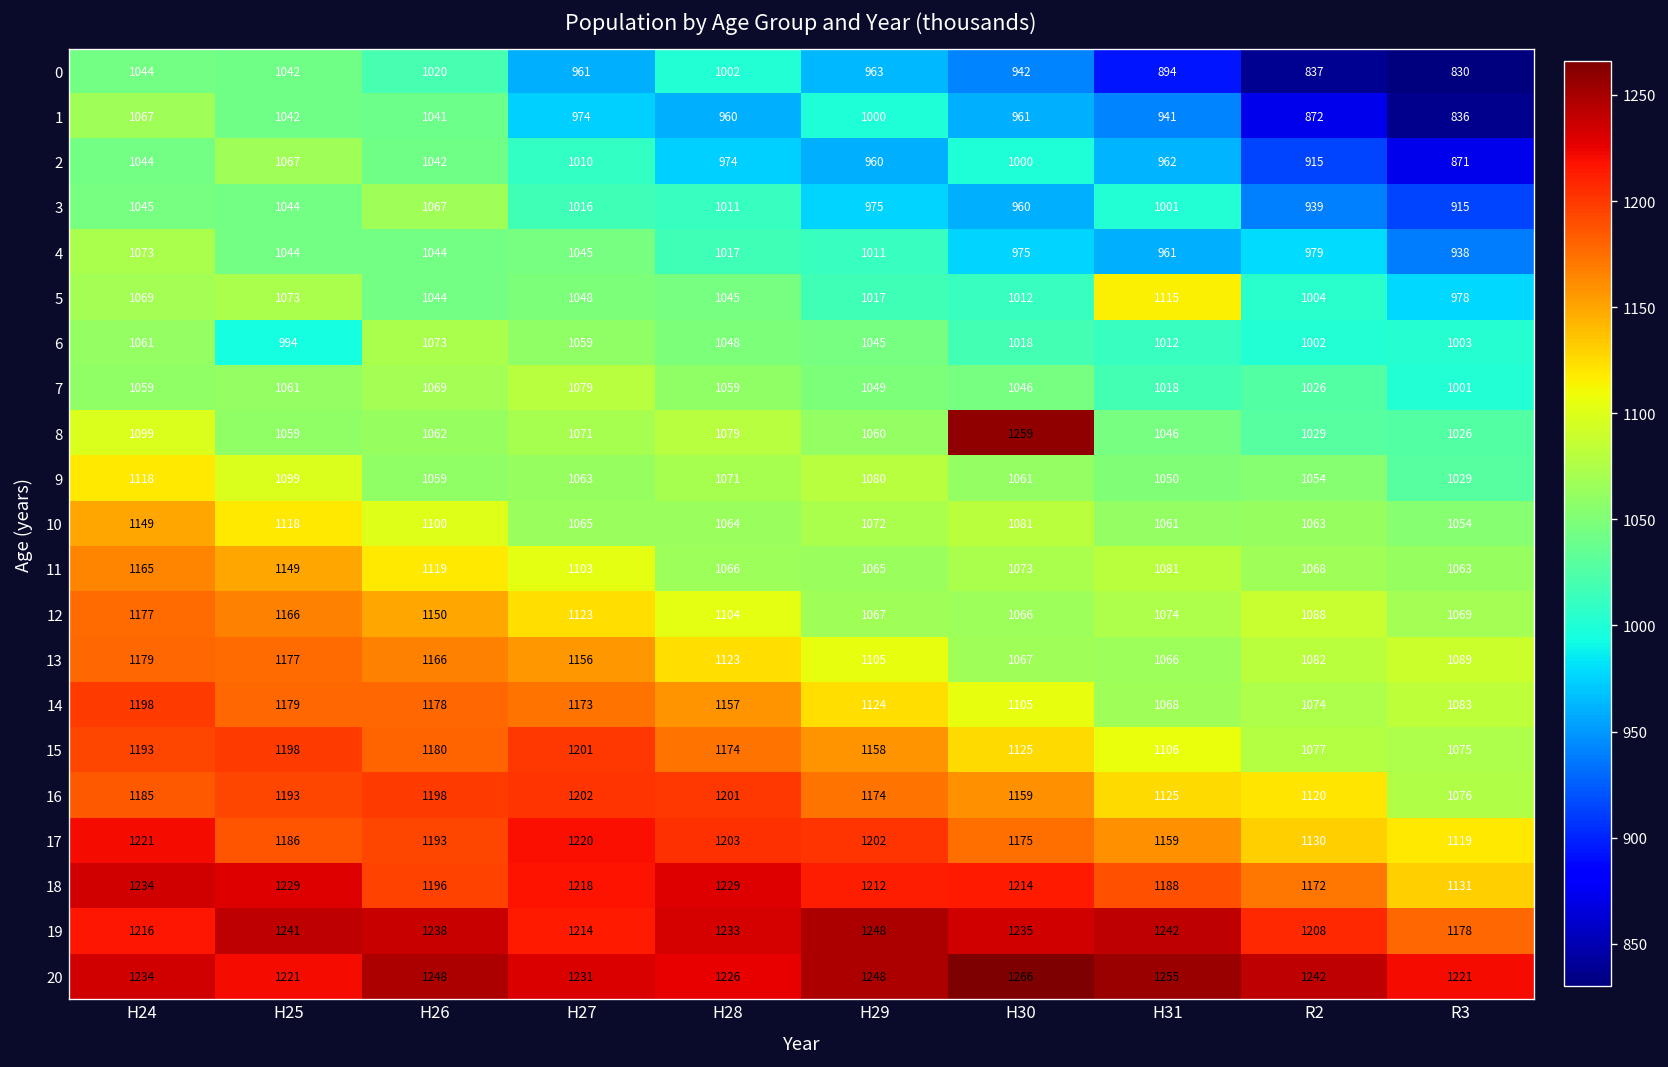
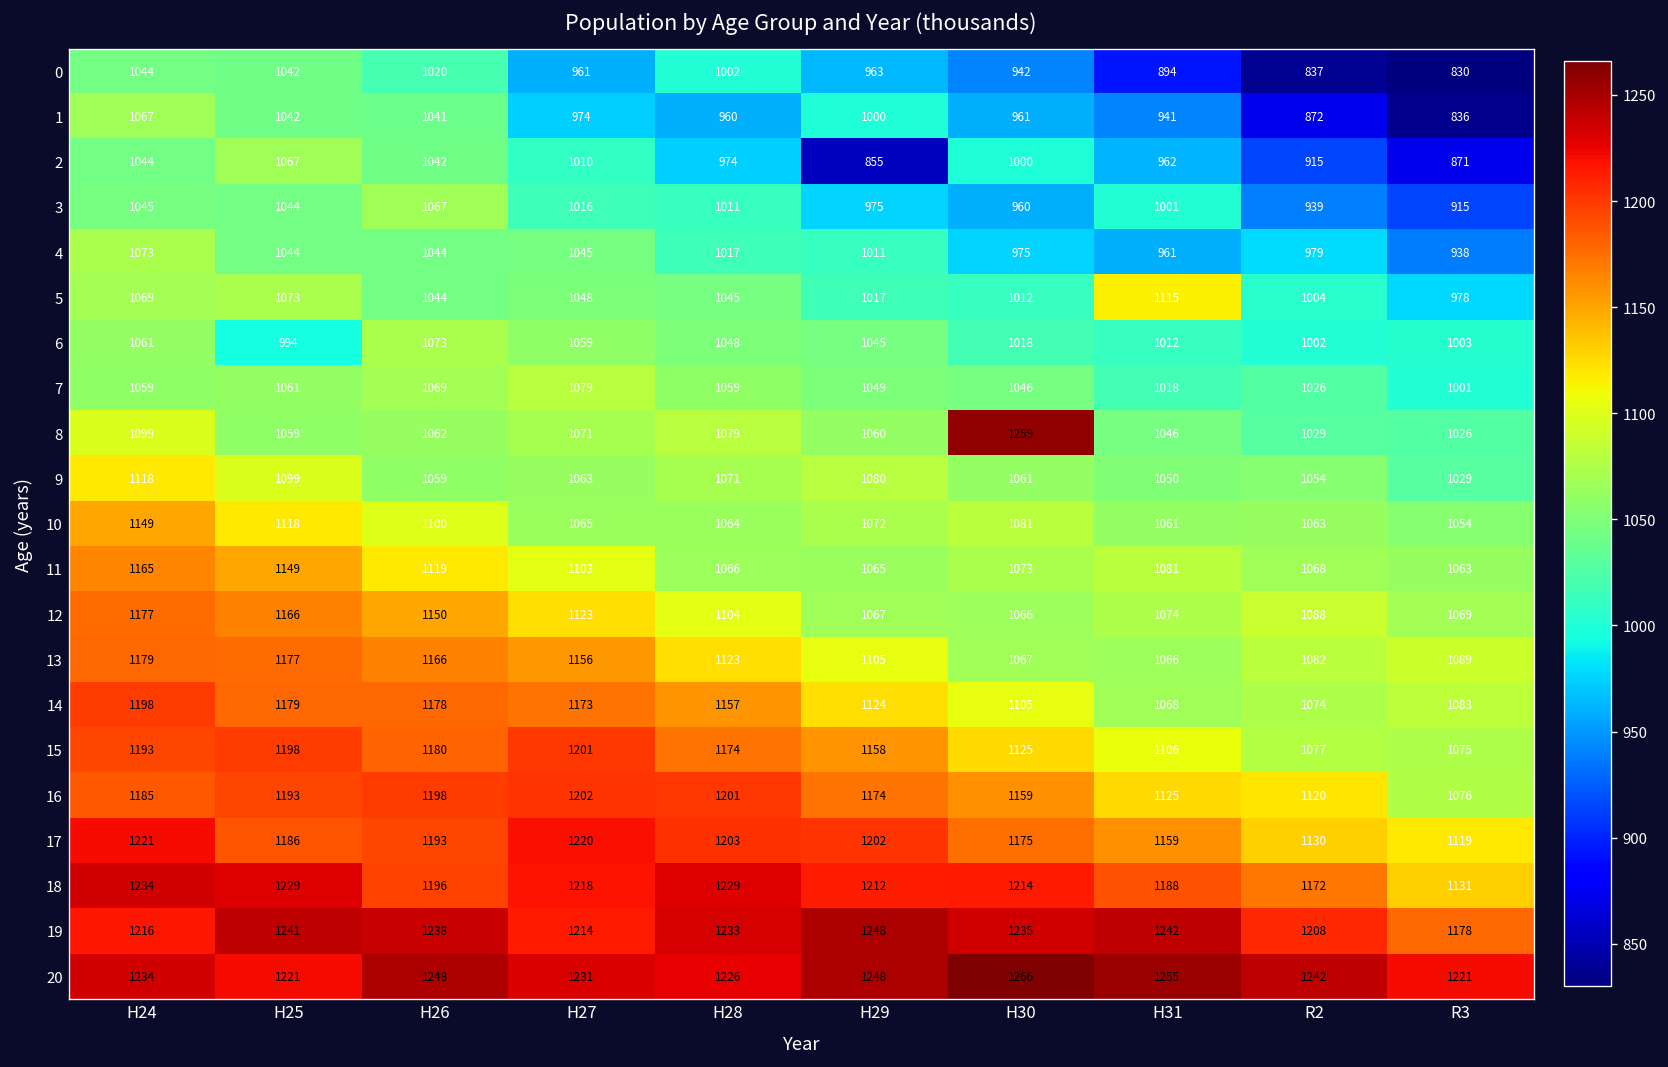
2, H29: 960 -> 855
